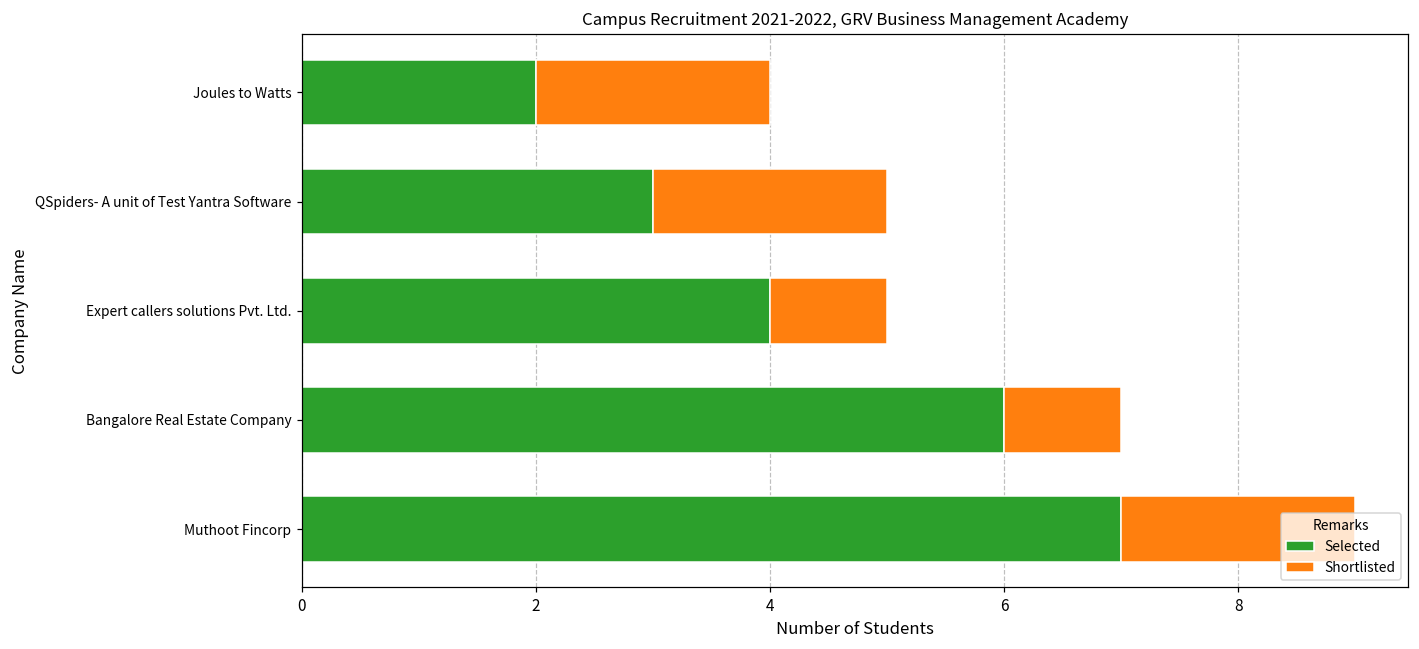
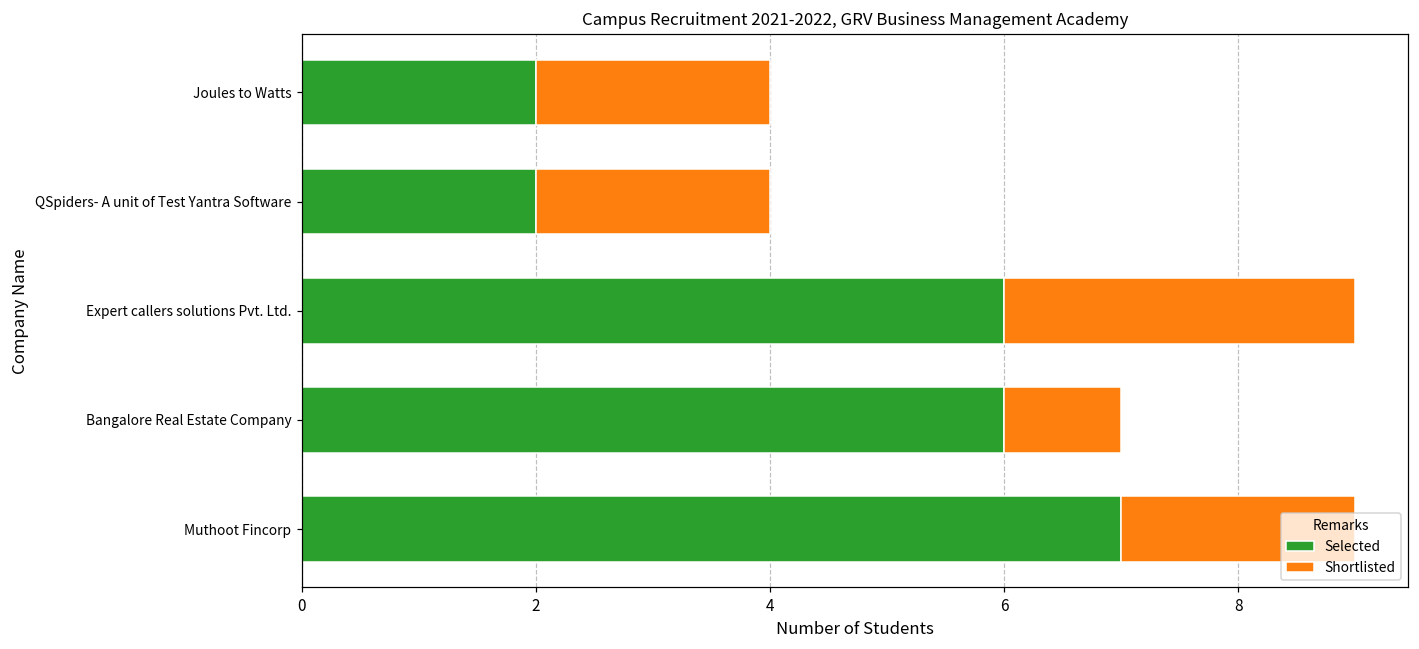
Selected, QSpiders- A unit of Test Yantra Software: 3 -> 2
Selected, Expert callers solutions Pvt. Ltd.: 4 -> 6
Shortlisted, Expert callers solutions Pvt. Ltd.: 1 -> 3
